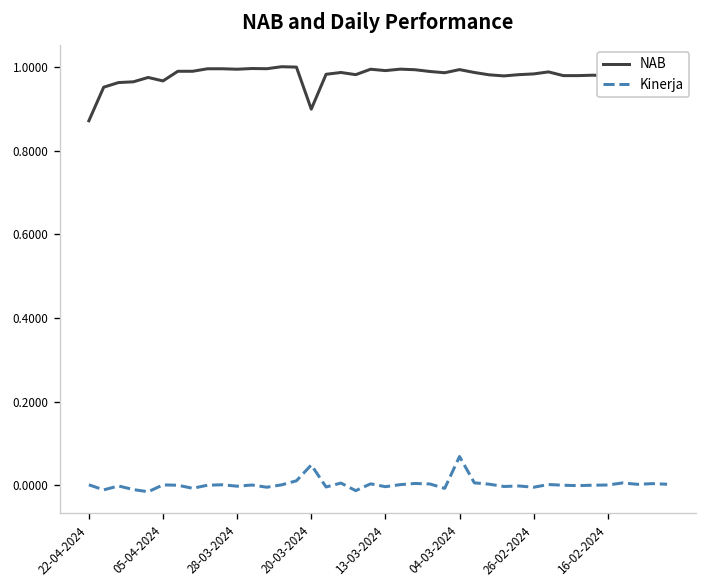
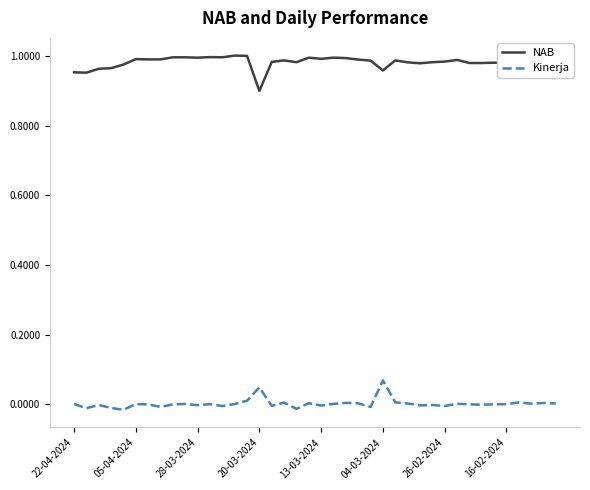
NAB, 22-04-2024: 0.87 -> 0.95
NAB, 05-04-2024: 0.97 -> 0.99
NAB, 04-03-2024: 0.99 -> 0.96
